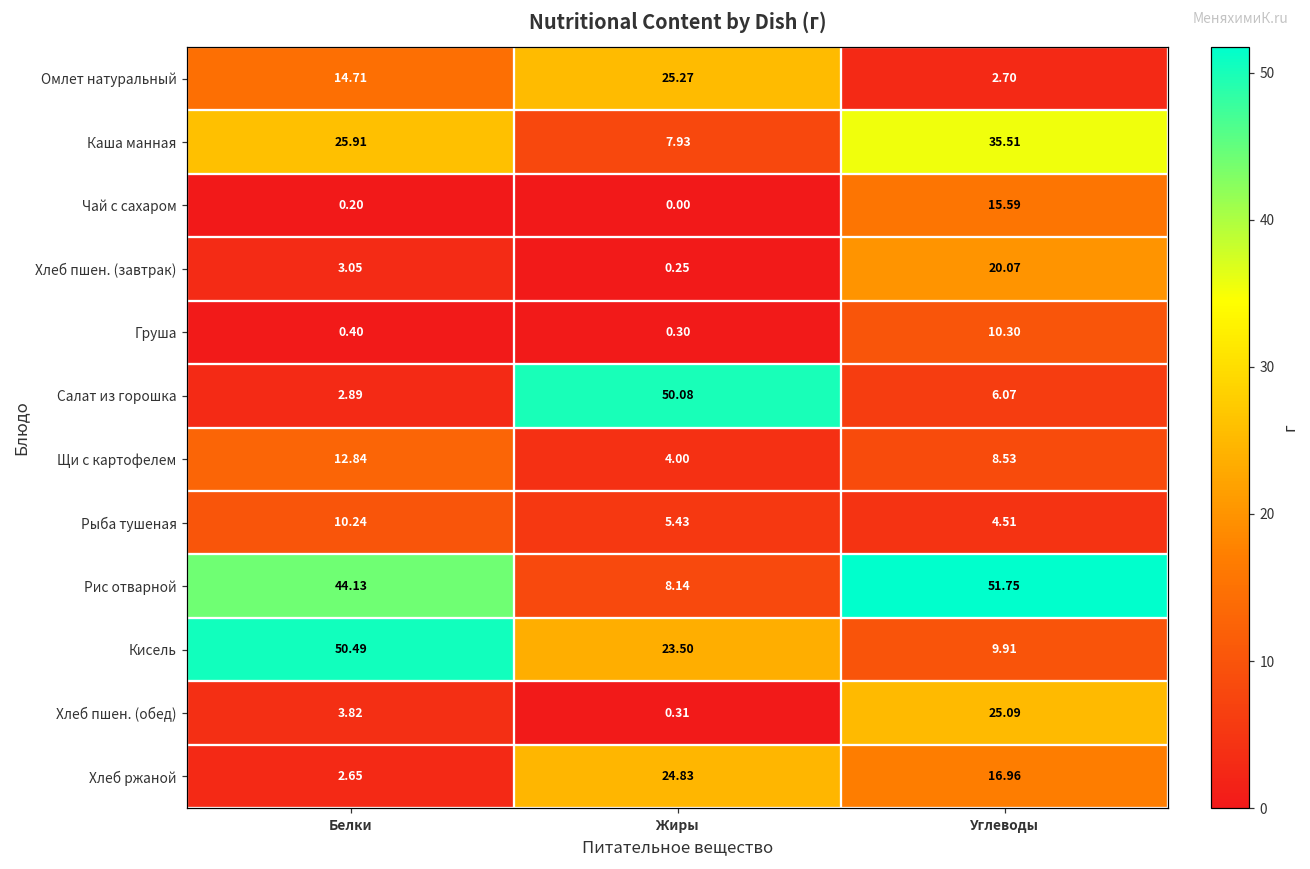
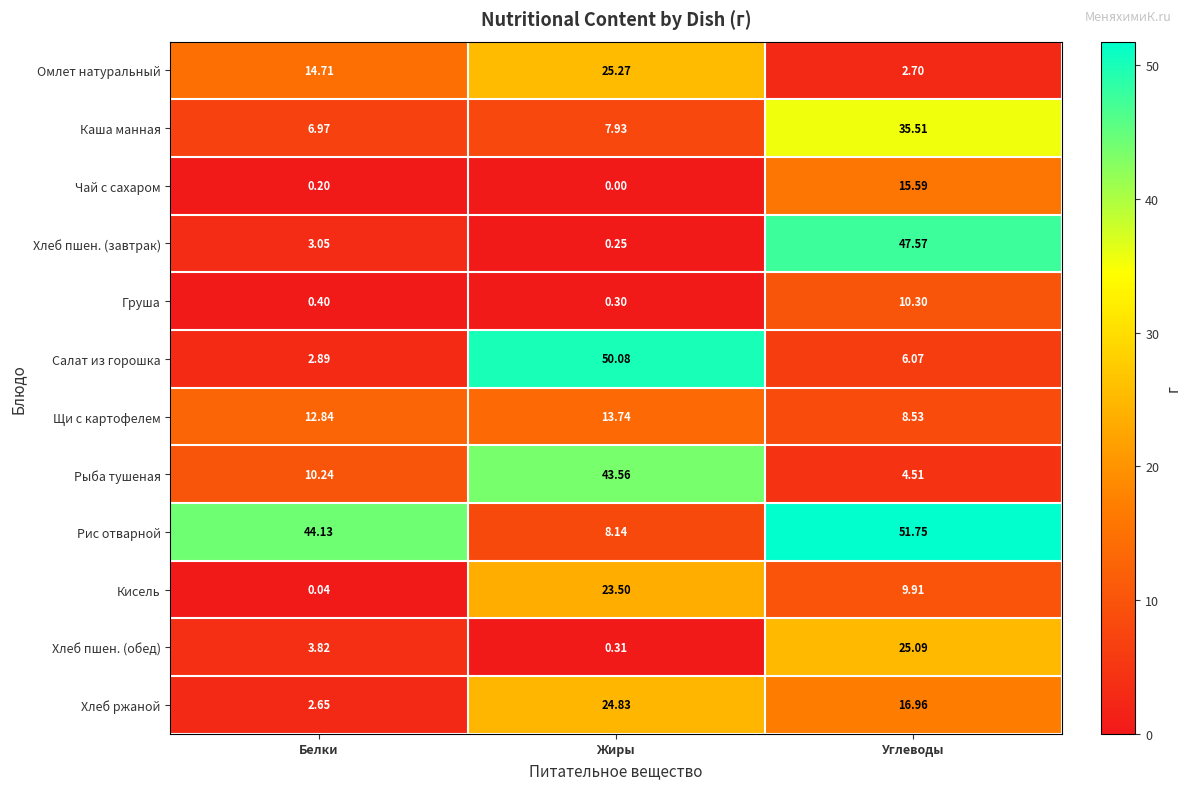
Каша манная, Белки: 25.91 -> 6.97
Хлеб пшен. (завтрак), Углеводы: 20.07 -> 47.57
Щи с картофелем, Жиры: 4.00 -> 13.74
Рыба тушеная, Жиры: 5.43 -> 43.56
Кисель, Белки: 50.49 -> 0.04
